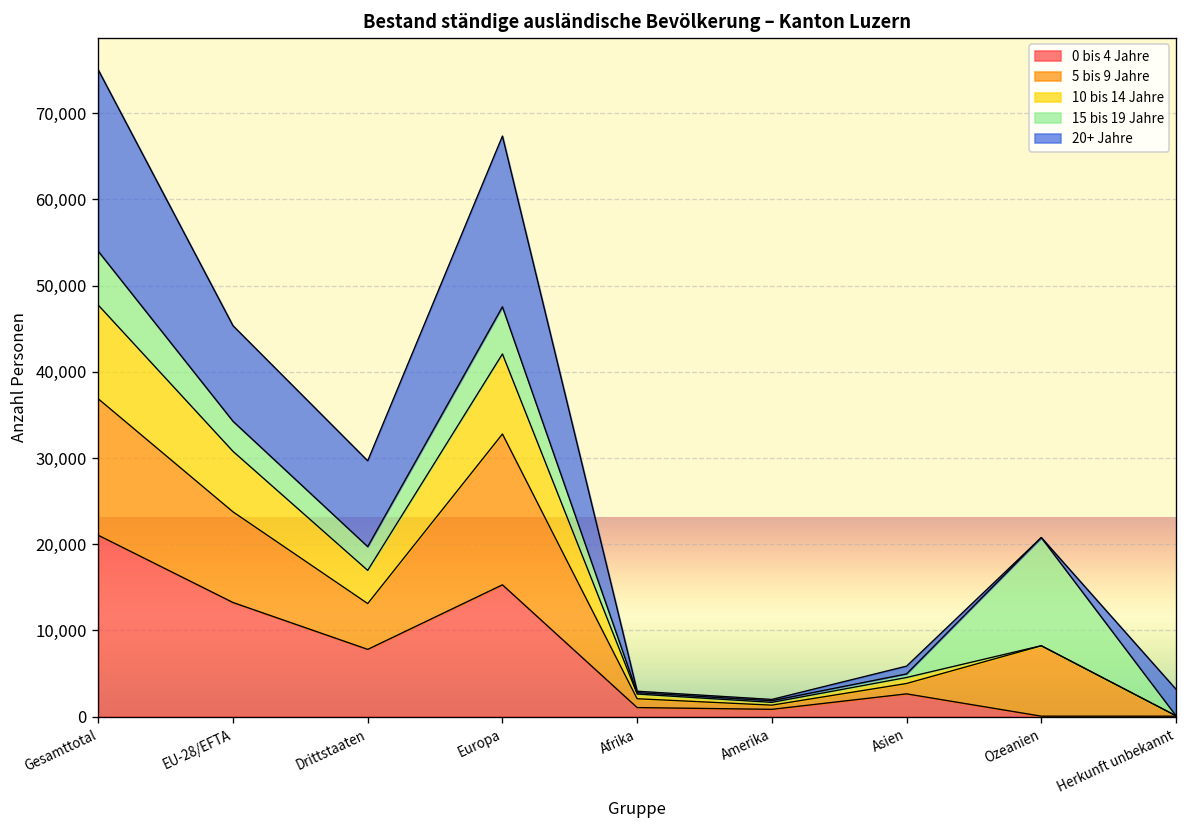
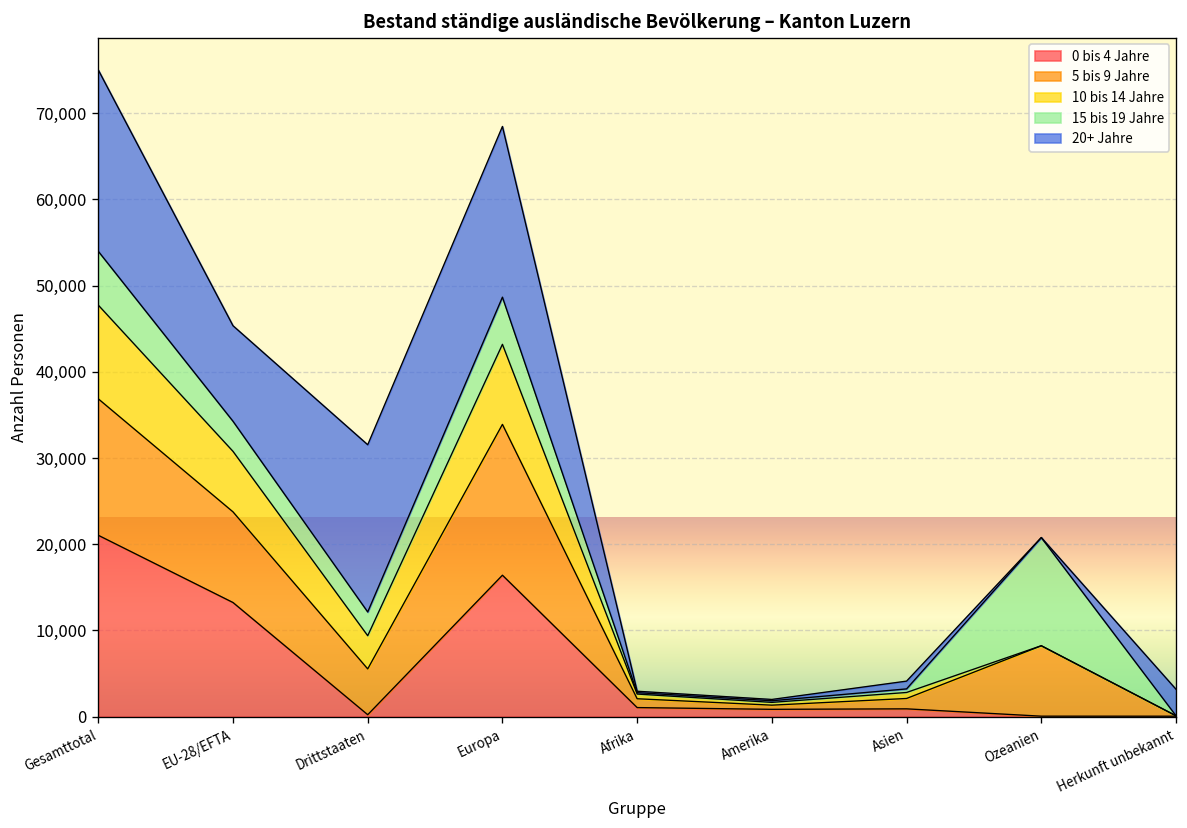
0 bis 4 Jahre, Drittstaaten: 8,000 -> 0
20+ Jahre, Drittstaaten: 10,000 -> 19,000
0 bis 4 Jahre, Europa: 15,000 -> 16,000
0 bis 4 Jahre, Asien: 3,000 -> 1,000
